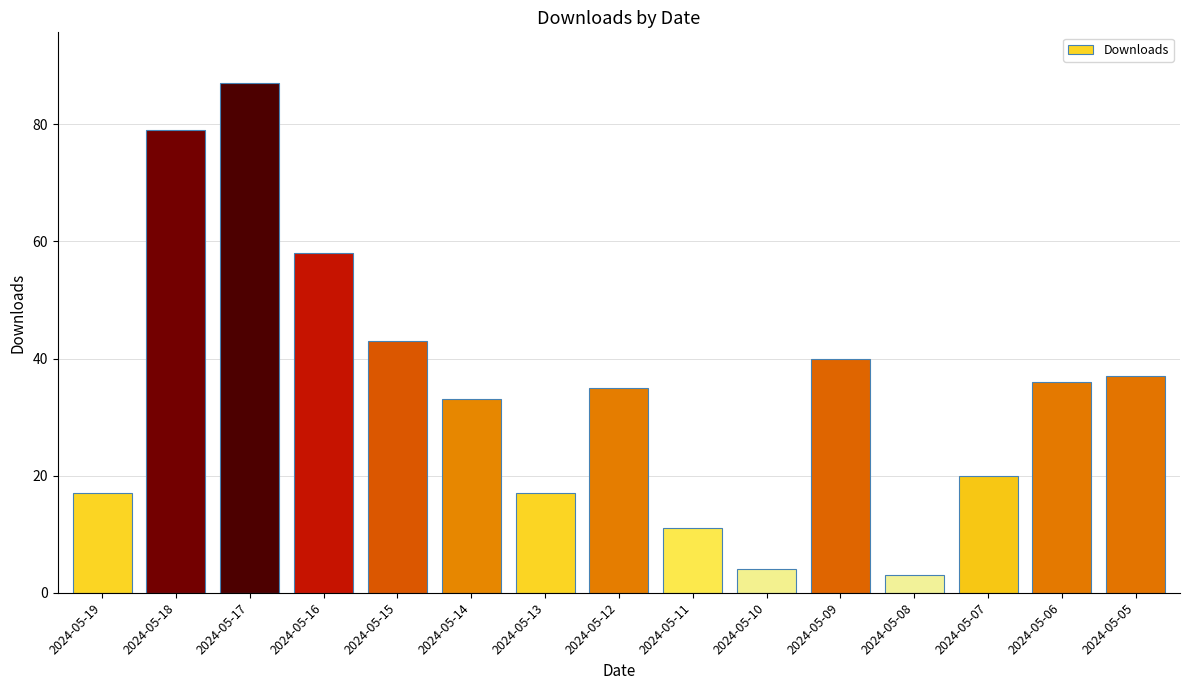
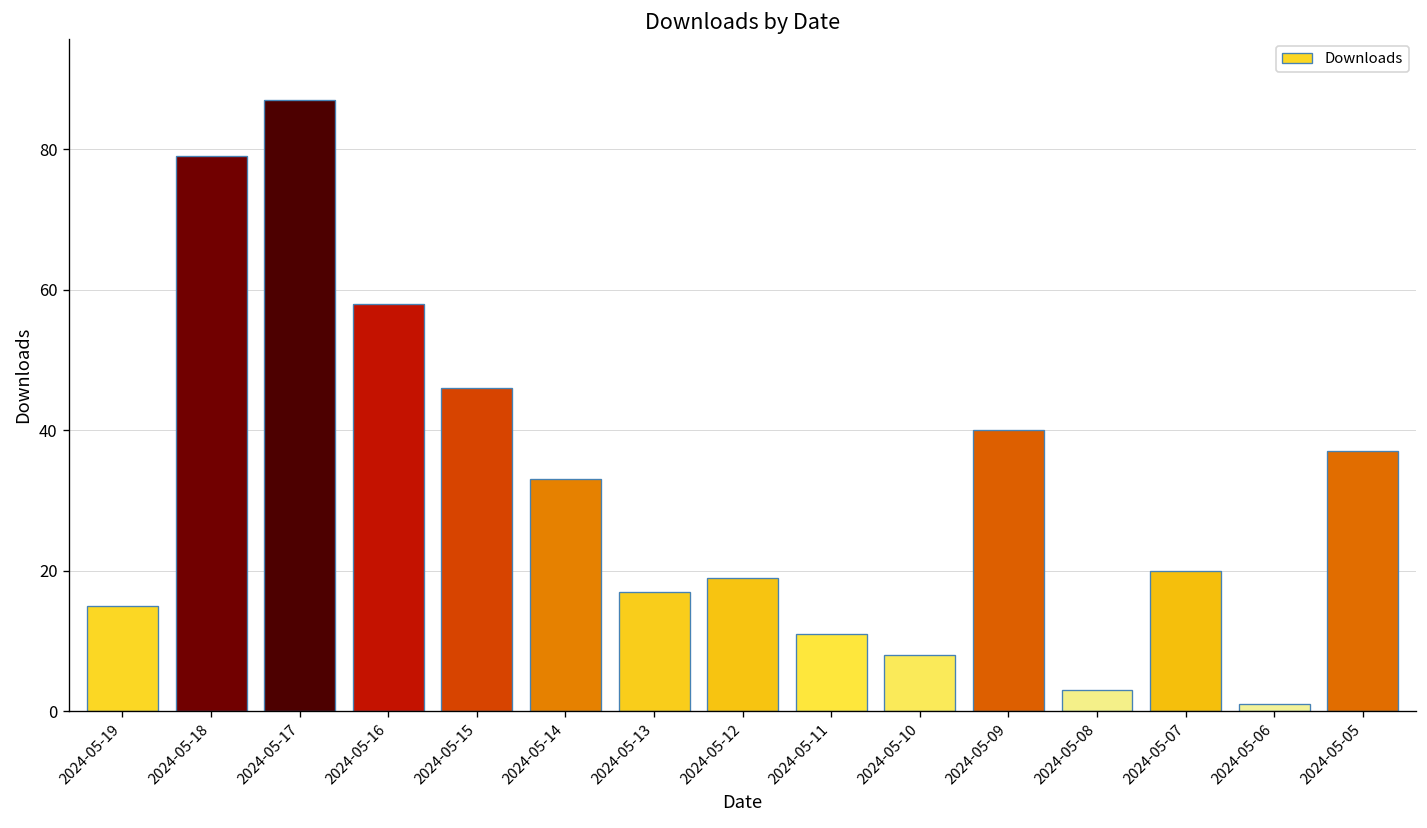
2024-05-19: 17 -> 15
2024-05-15: 43 -> 46
2024-05-12: 35 -> 19
2024-05-10: 4 -> 8
2024-05-06: 36 -> 1
